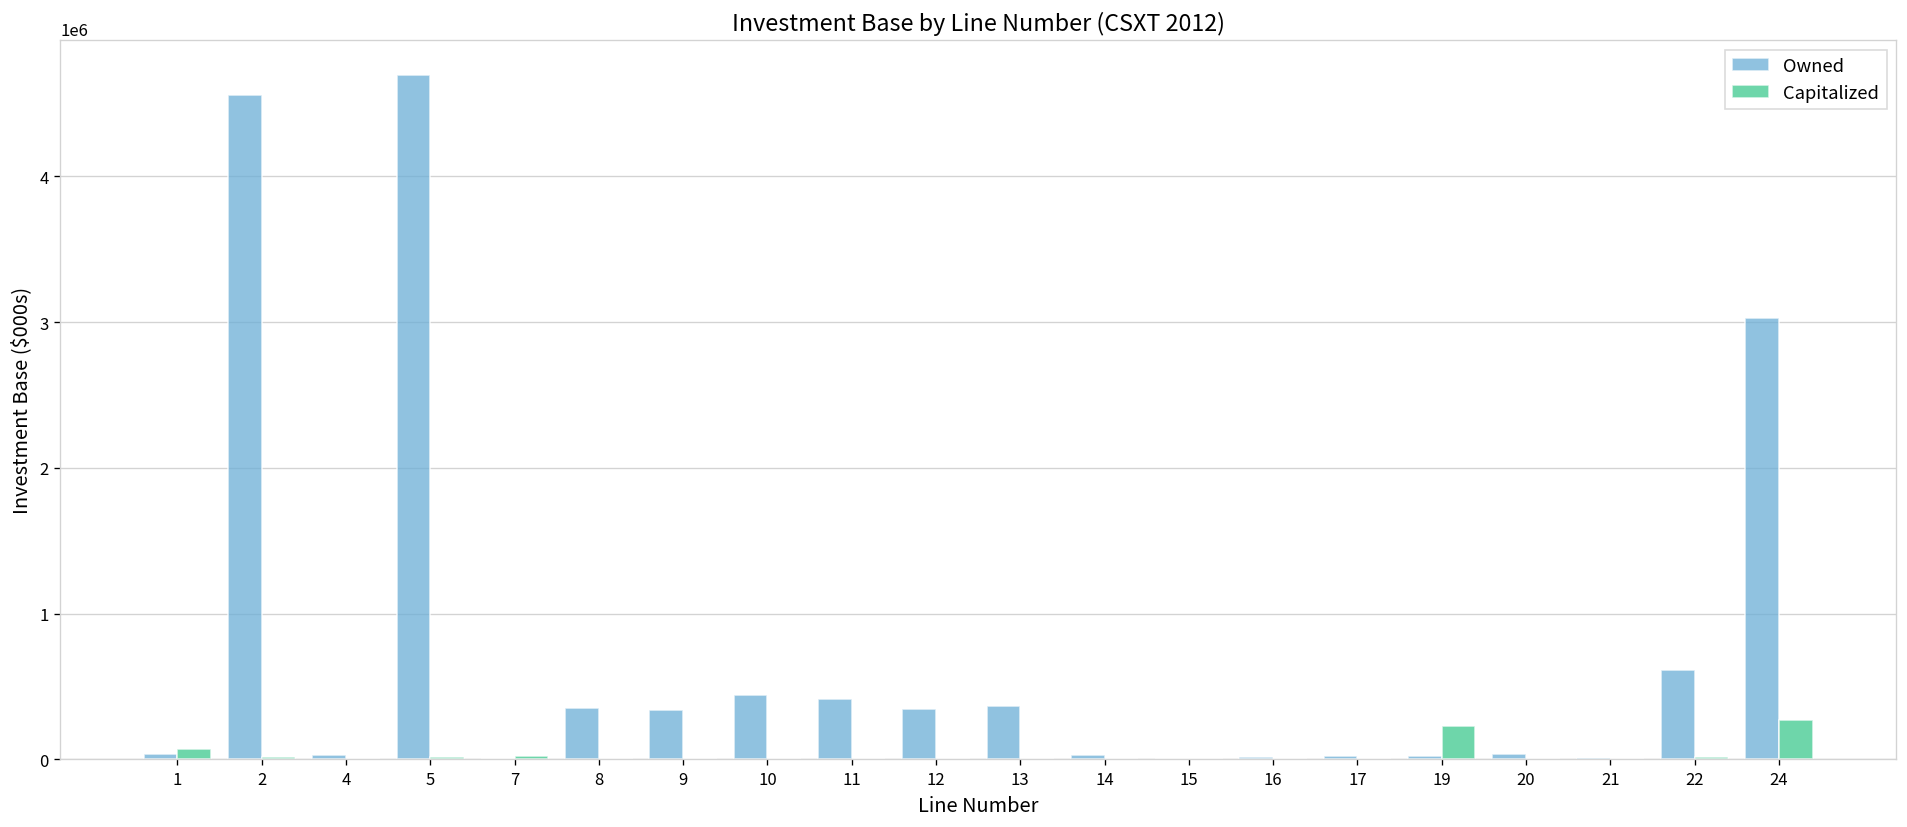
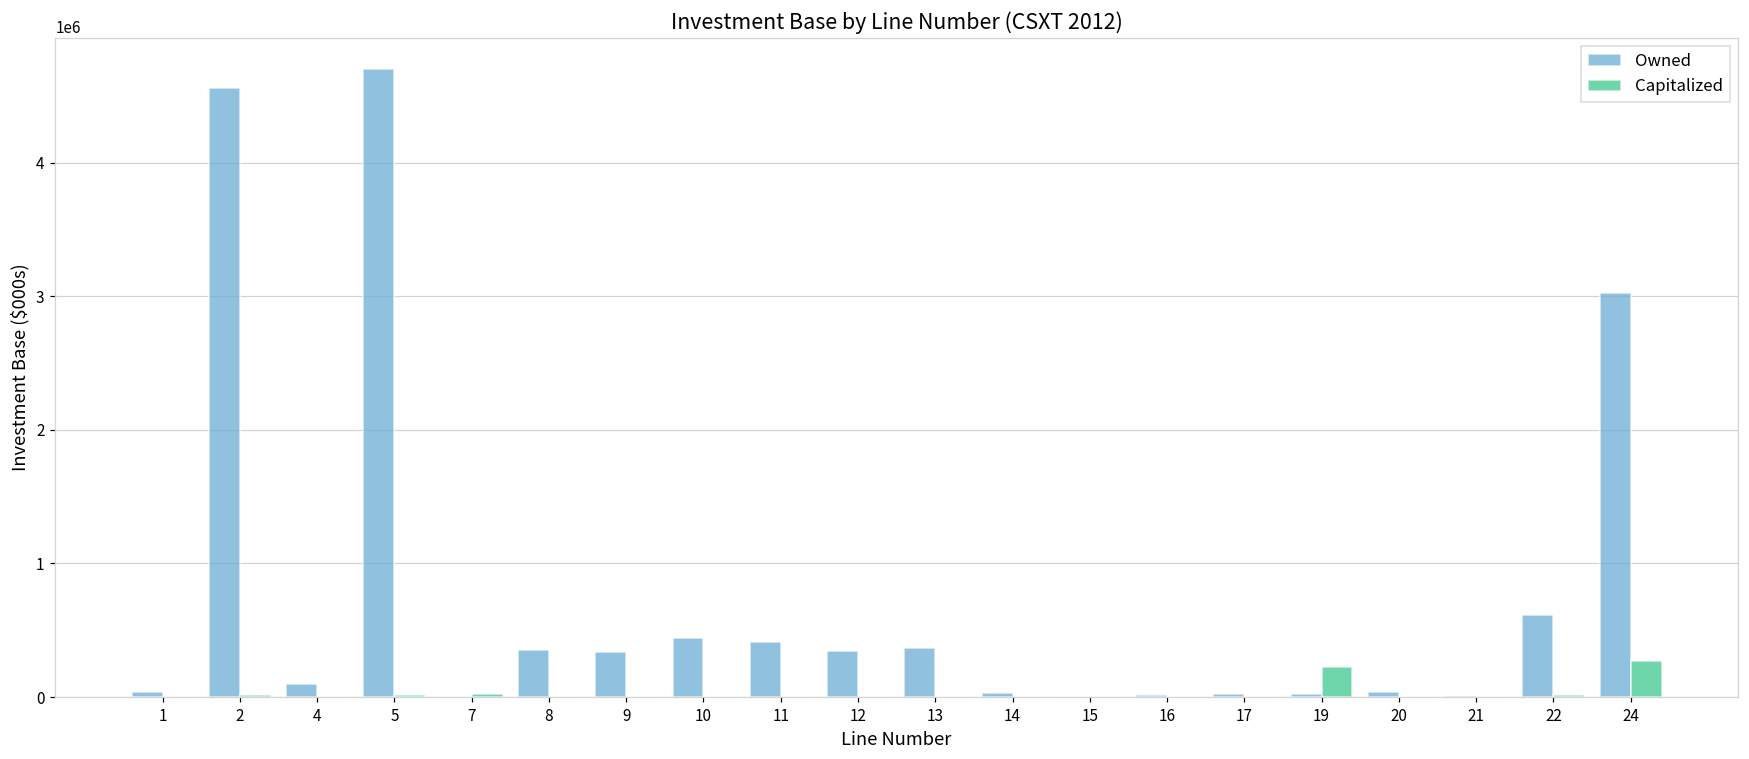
Capitalized, 1: 70000 -> 0
Owned, 4: 30000 -> 100000
